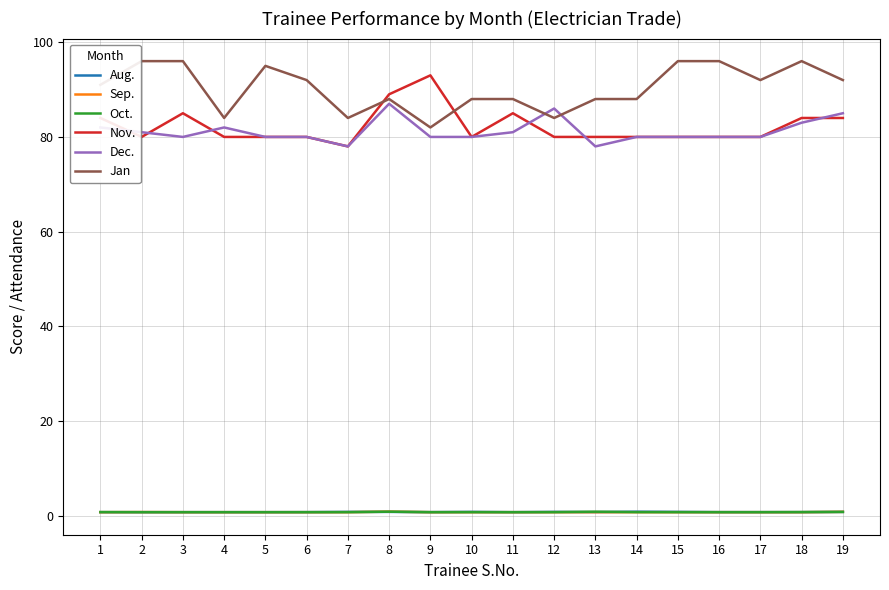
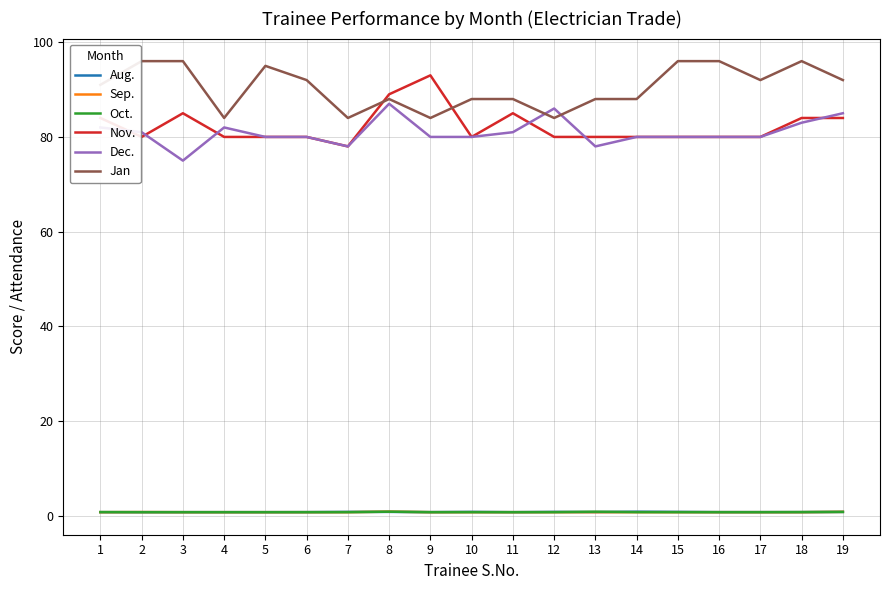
Dec., 3: 80 -> 75
Jan, 9: 82 -> 84
